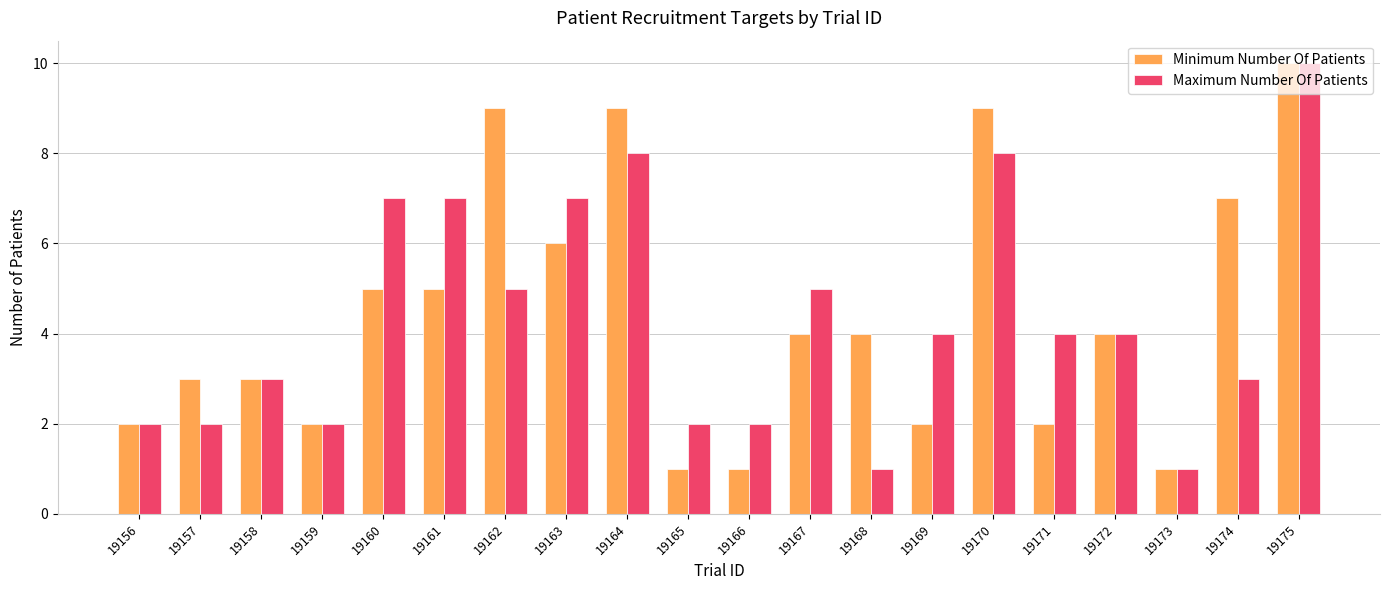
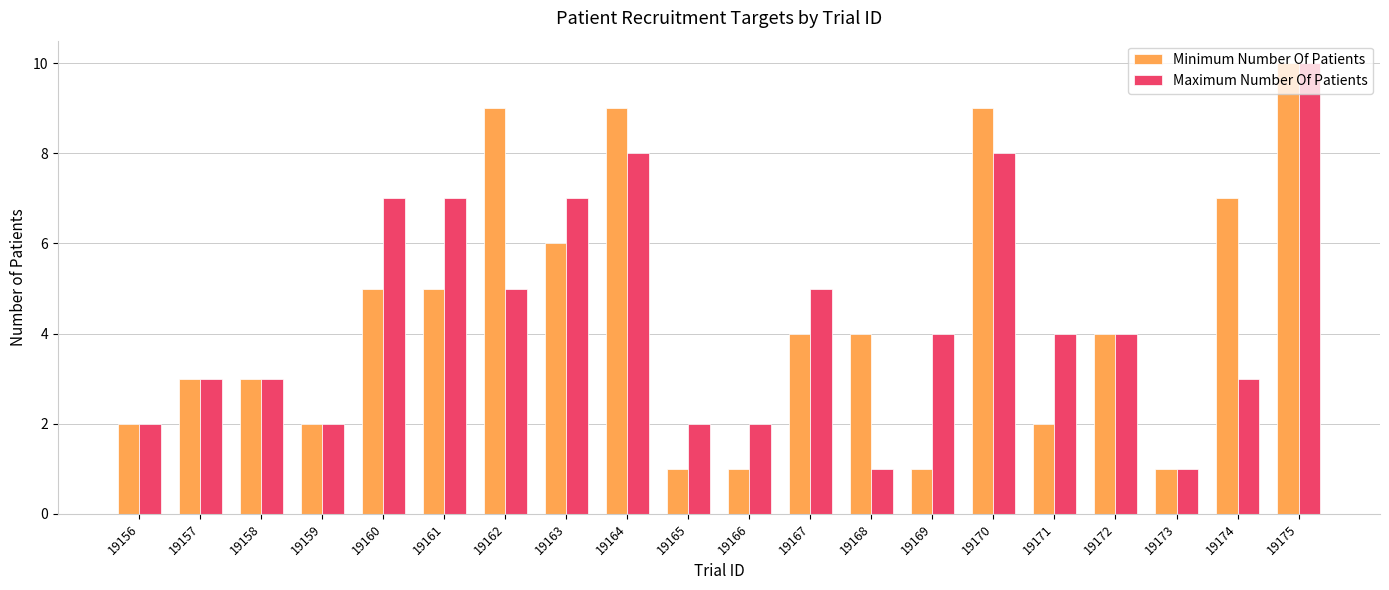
Maximum Number Of Patients, 19157: 2 -> 3
Minimum Number Of Patients, 19169: 2 -> 1
